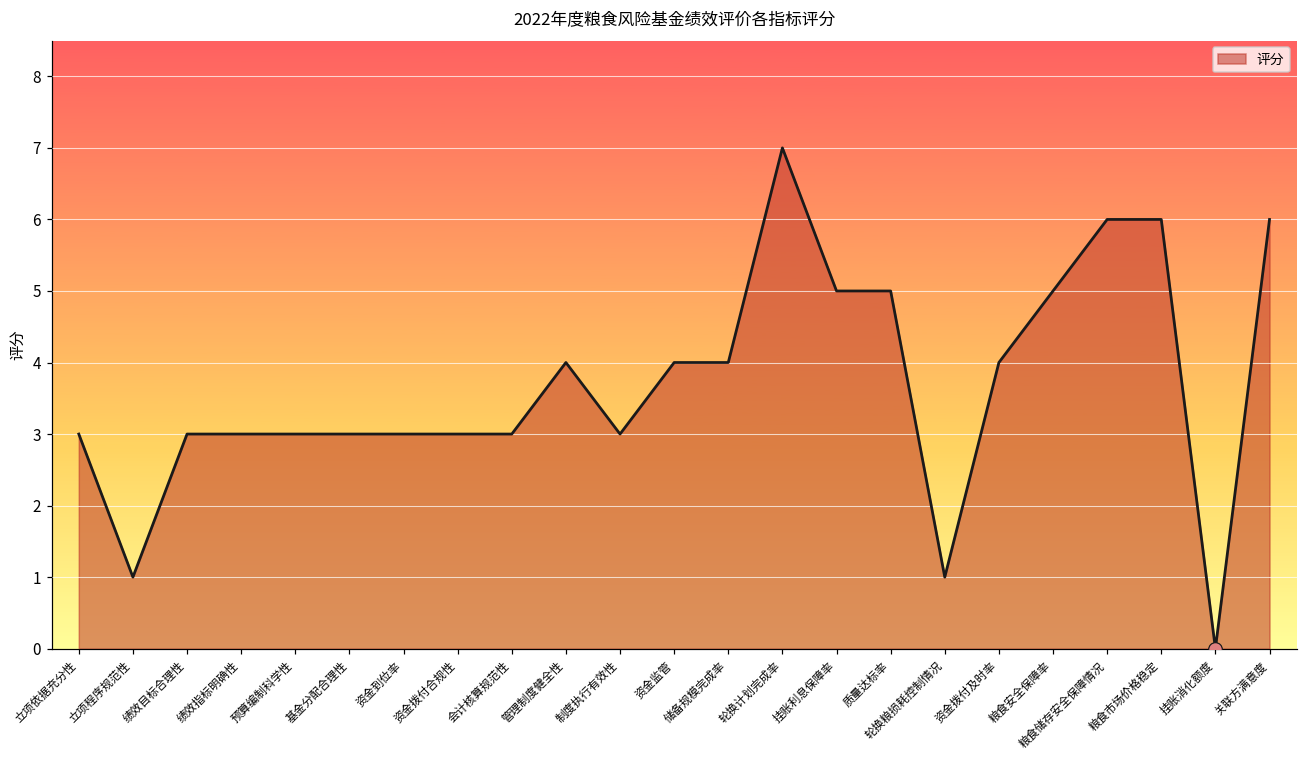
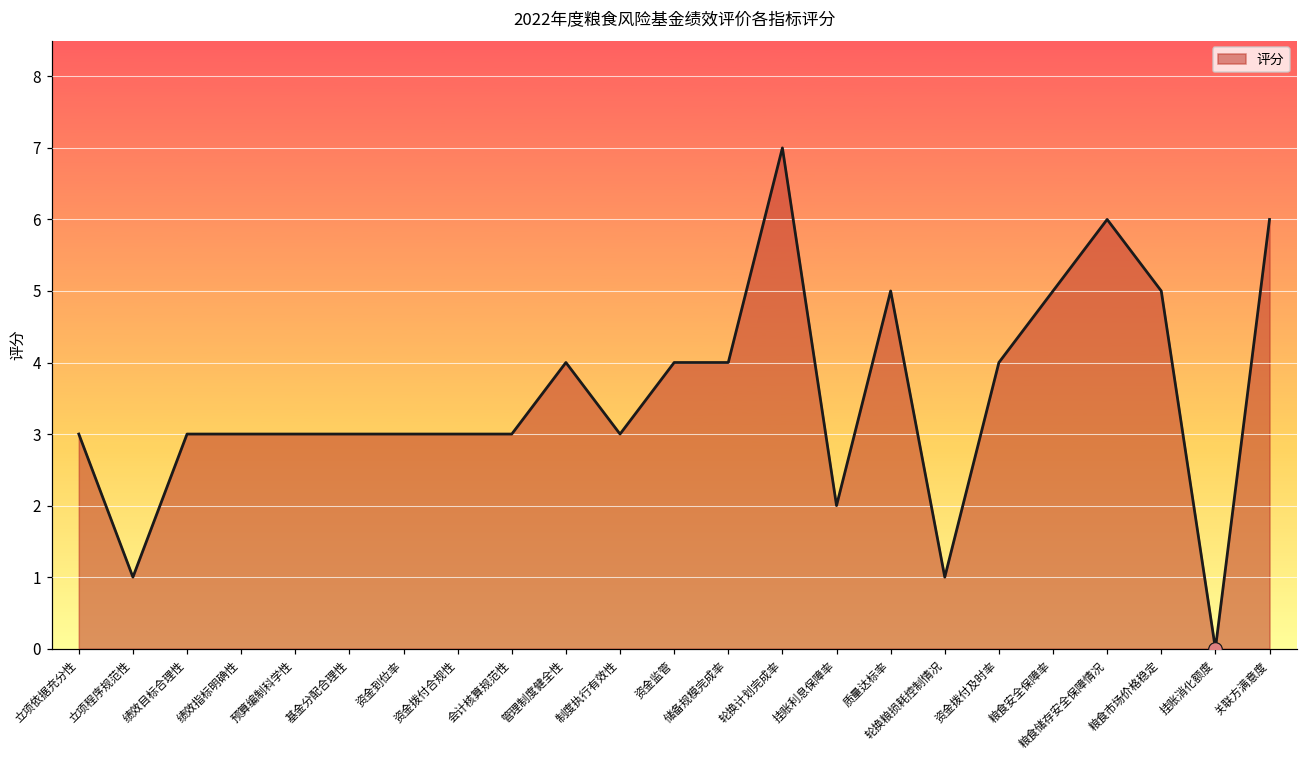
评分, 挂账利息保障率: 5 -> 2
评分, 粮食市场价格稳定: 6 -> 5
